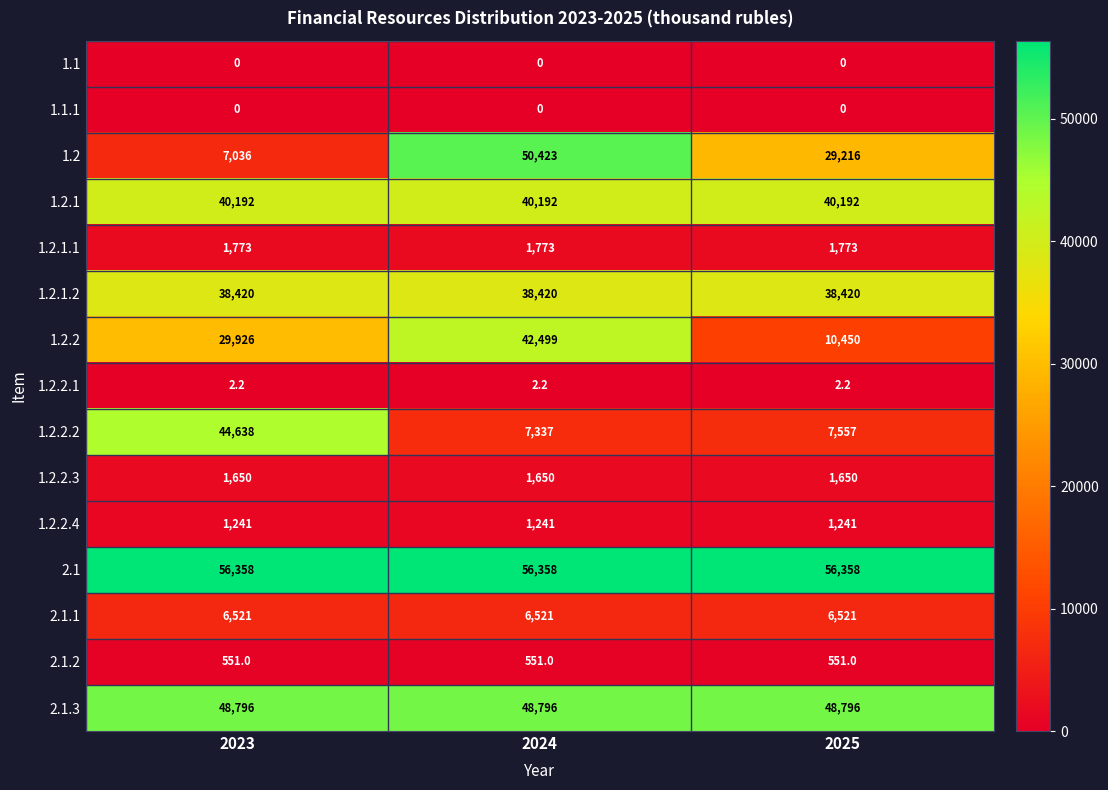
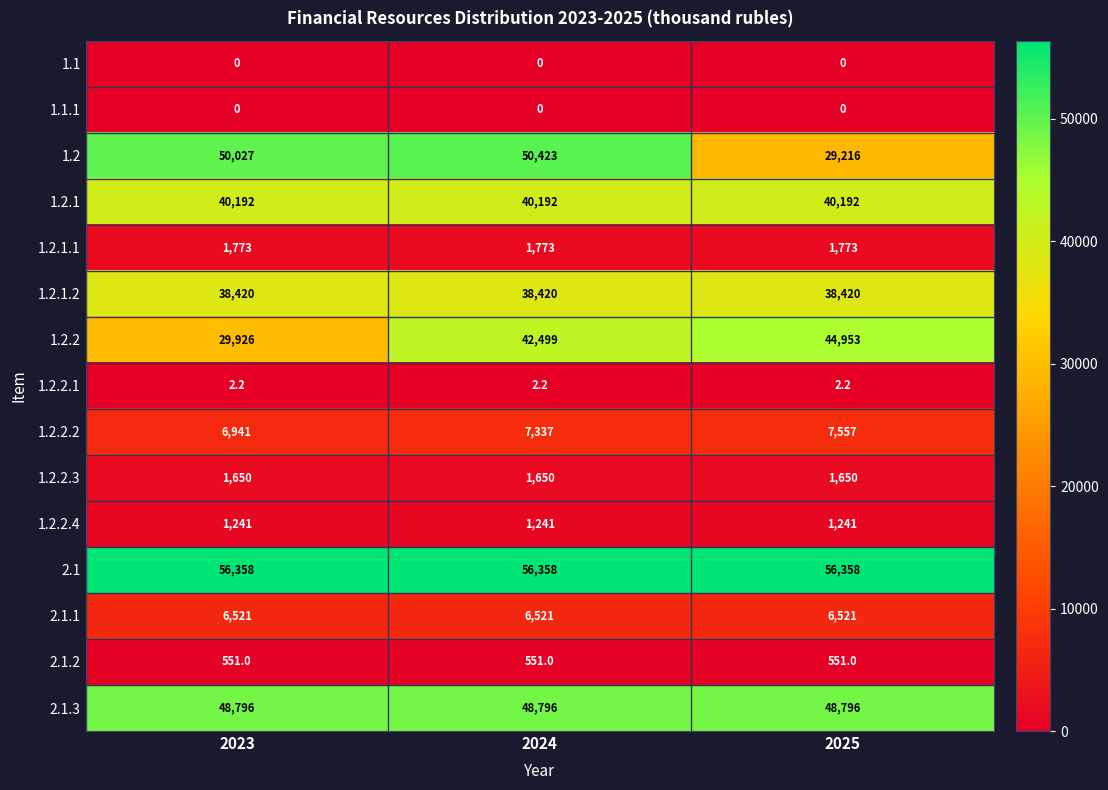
1.2, 2023: 7,036 -> 50,027
1.2.2, 2025: 10,450 -> 44,953
1.2.2.2, 2023: 44,638 -> 6,941
